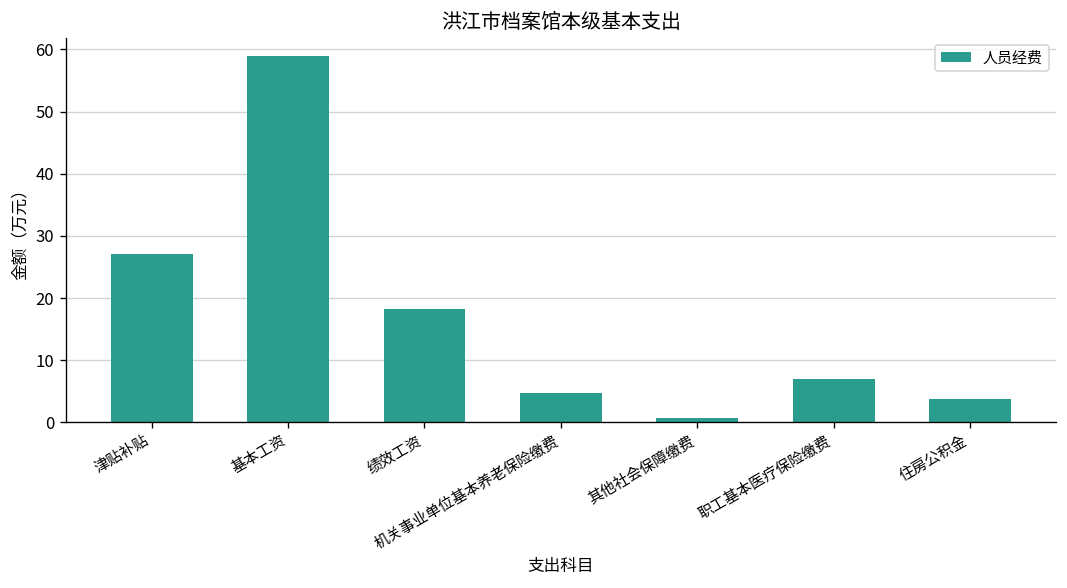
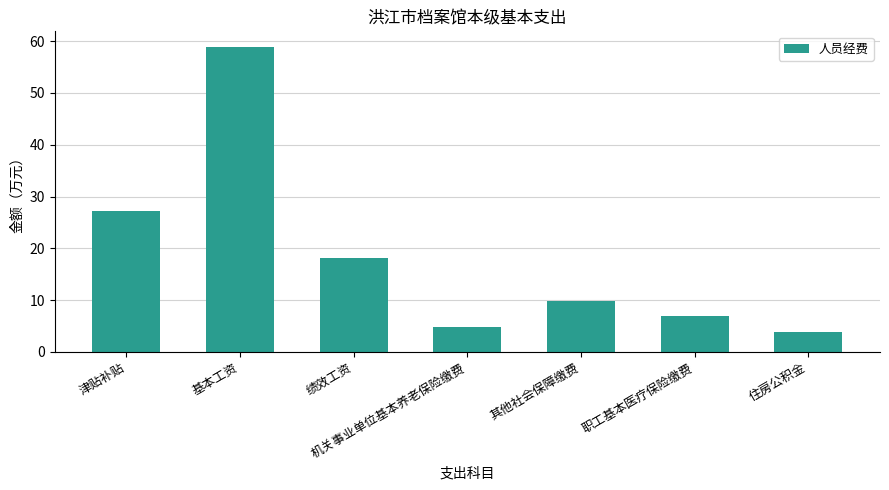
其他社会保障缴费: 1 -> 10
